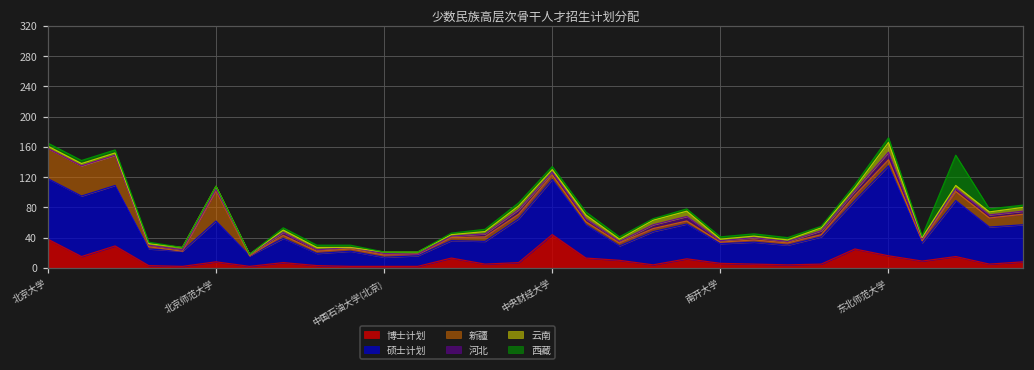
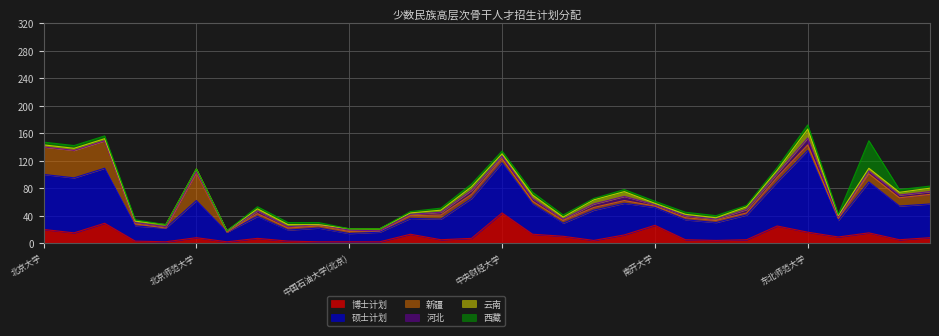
博士计划, 北京大学: 40 -> 20
博士计划, 南开大学: 10 -> 30
